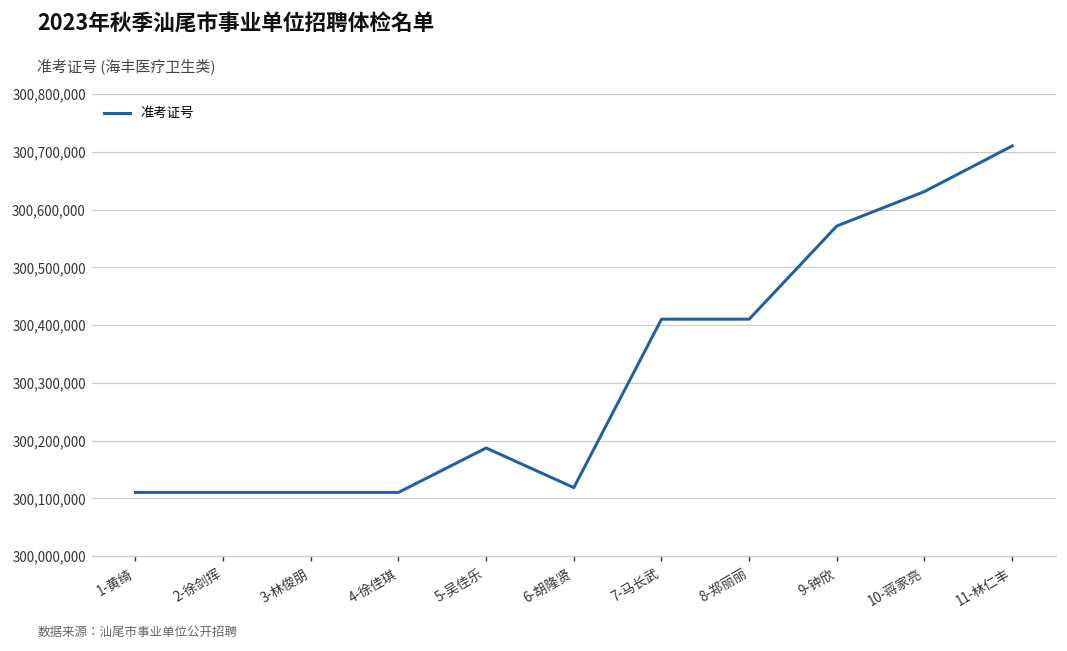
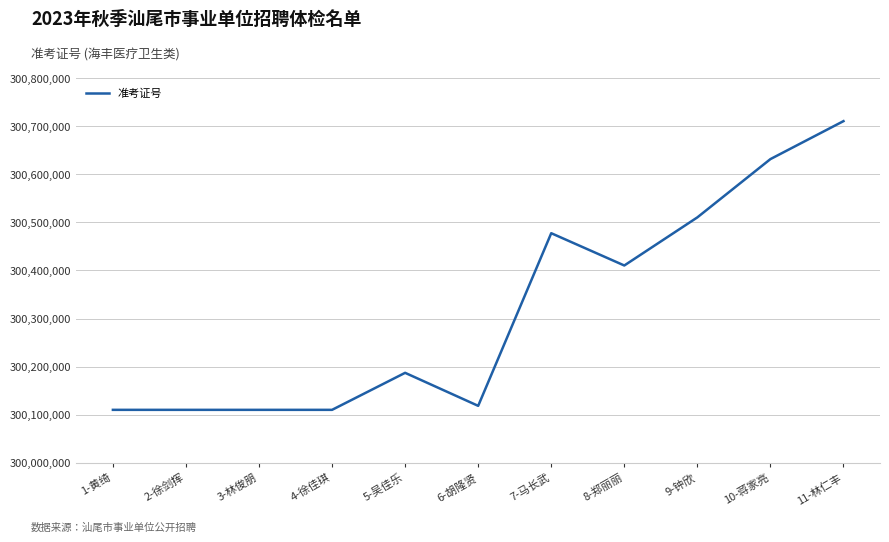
7-马长武: 300,410,000 -> 300,480,000
9-钟欣: 300,570,000 -> 300,510,000
